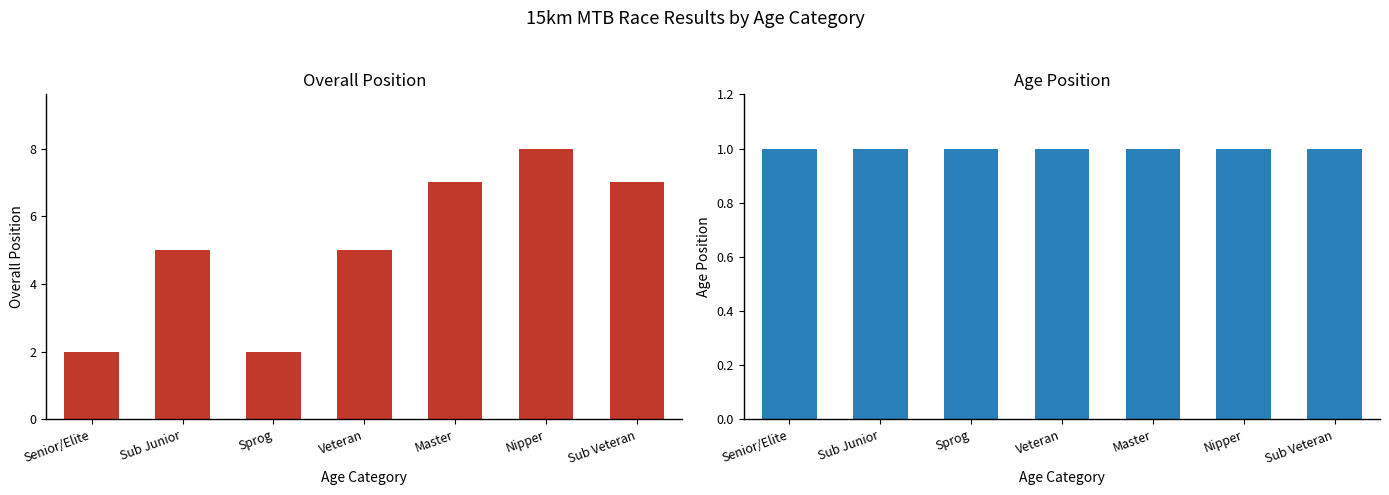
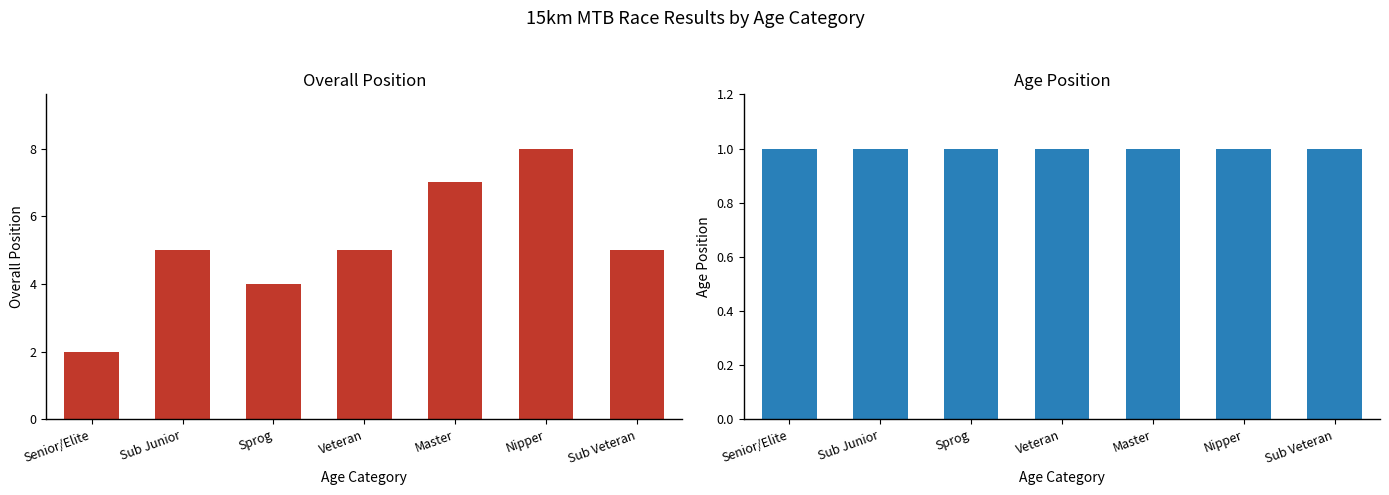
Overall Position, Sprog: 2 -> 4
Overall Position, Sub Veteran: 7 -> 5
